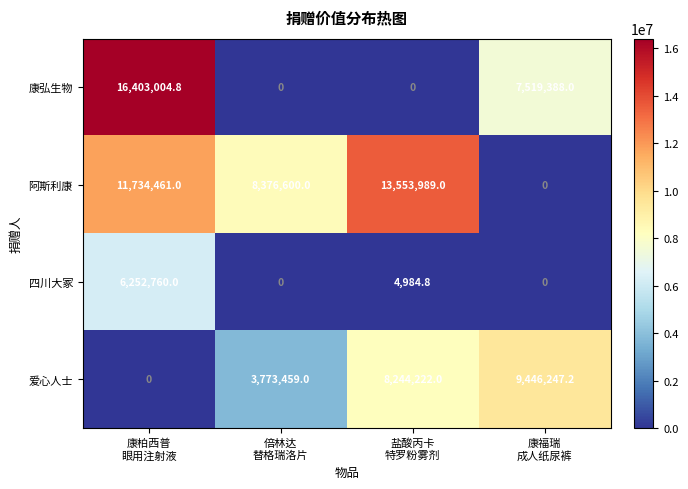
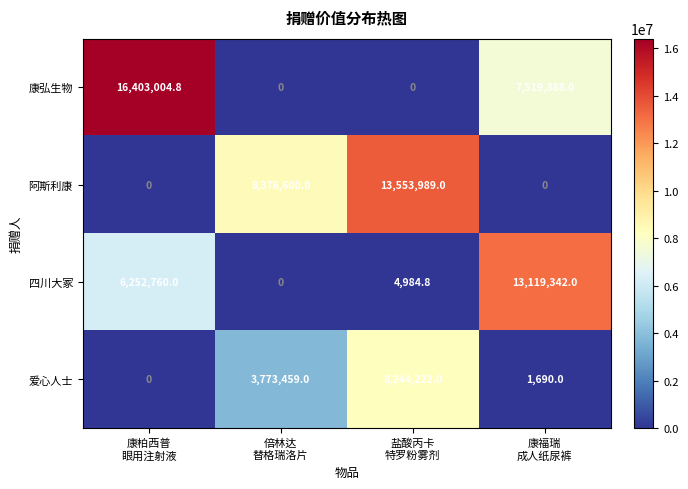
阿斯利康, 康柏西普 眼用注射液: 11,734,461.0 -> 0
四川大冢, 康福瑞 成人纸尿裤: 0 -> 13,119,342.0
爱心人士, 康福瑞 成人纸尿裤: 9,446,247.2 -> 1,690.0
